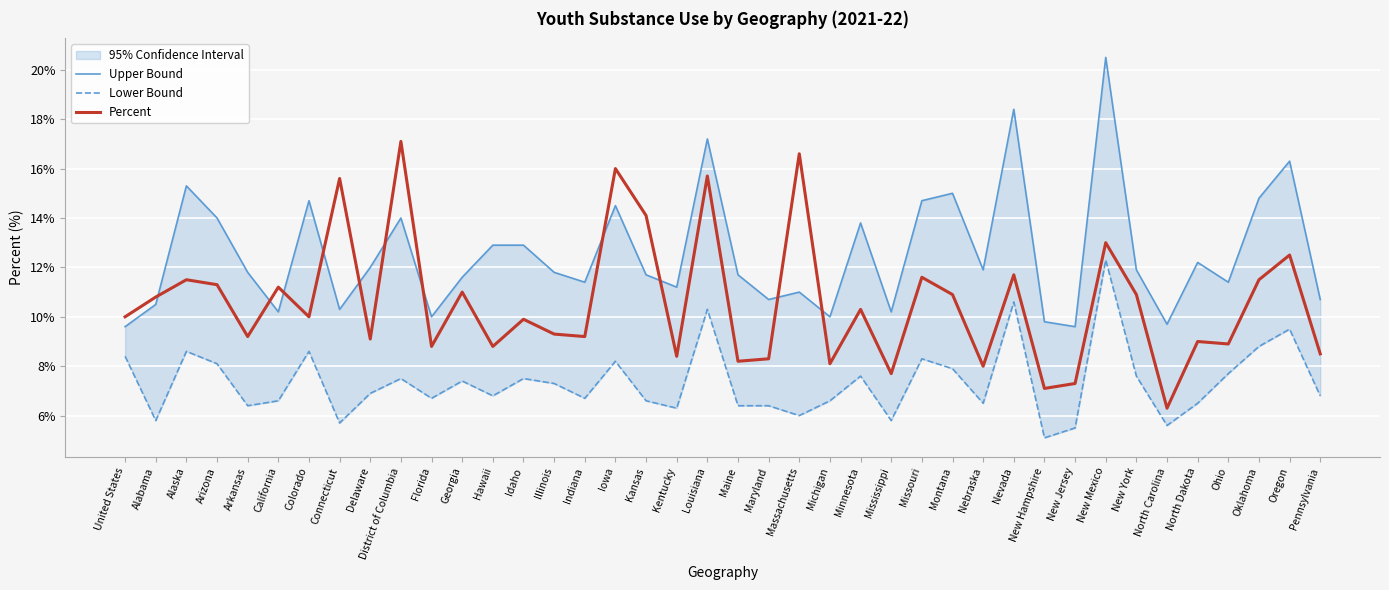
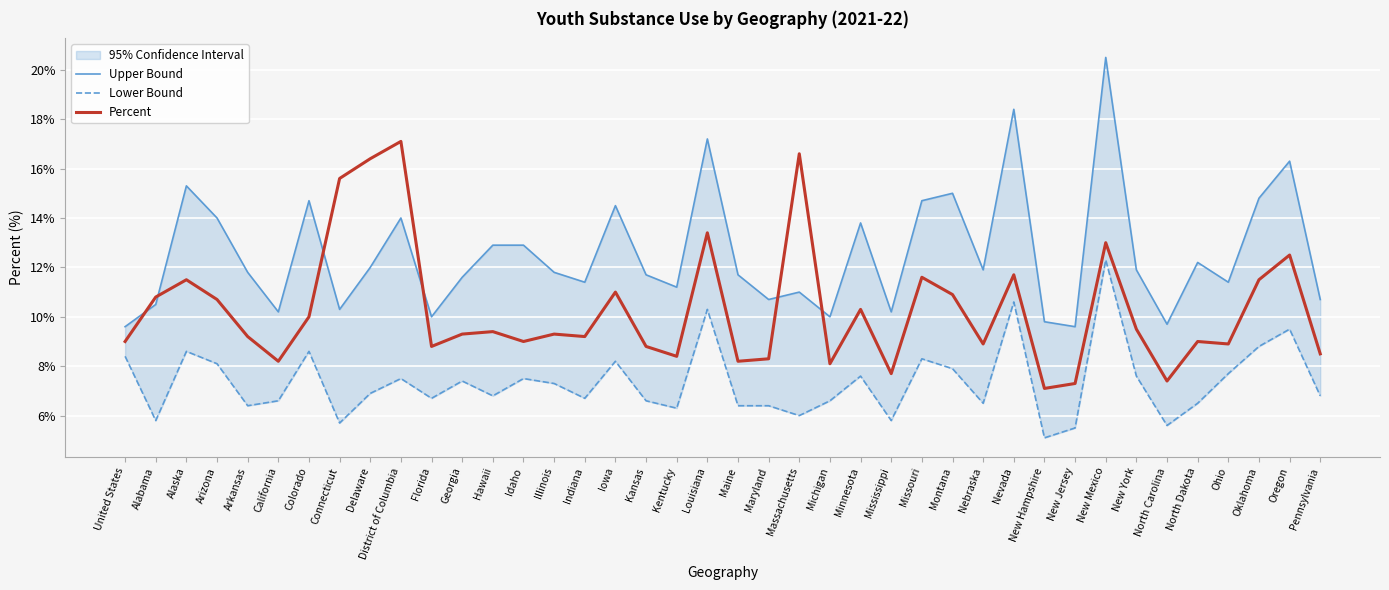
Percent, United States: 10% -> 9%
Percent, Arizona: 11.3% -> 10.7%
Percent, California: 11.2% -> 8.2%
Percent, Delaware: 9.1% -> 16.4%
Percent, Georgia: 11.0% -> 9.3%
Percent, Hawaii: 8.8% -> 9.4%
Percent, Idaho: 9.9% -> 9.0%
Percent, Iowa: 16% -> 11%
Percent, Kansas: 14.1% -> 8.8%
Percent, Louisiana: 15.7% -> 13.4%
Percent, Nebraska: 8.0% -> 8.9%
Percent, New York: 10.9% -> 9.5%
Percent, North Carolina: 6.3% -> 7.4%
